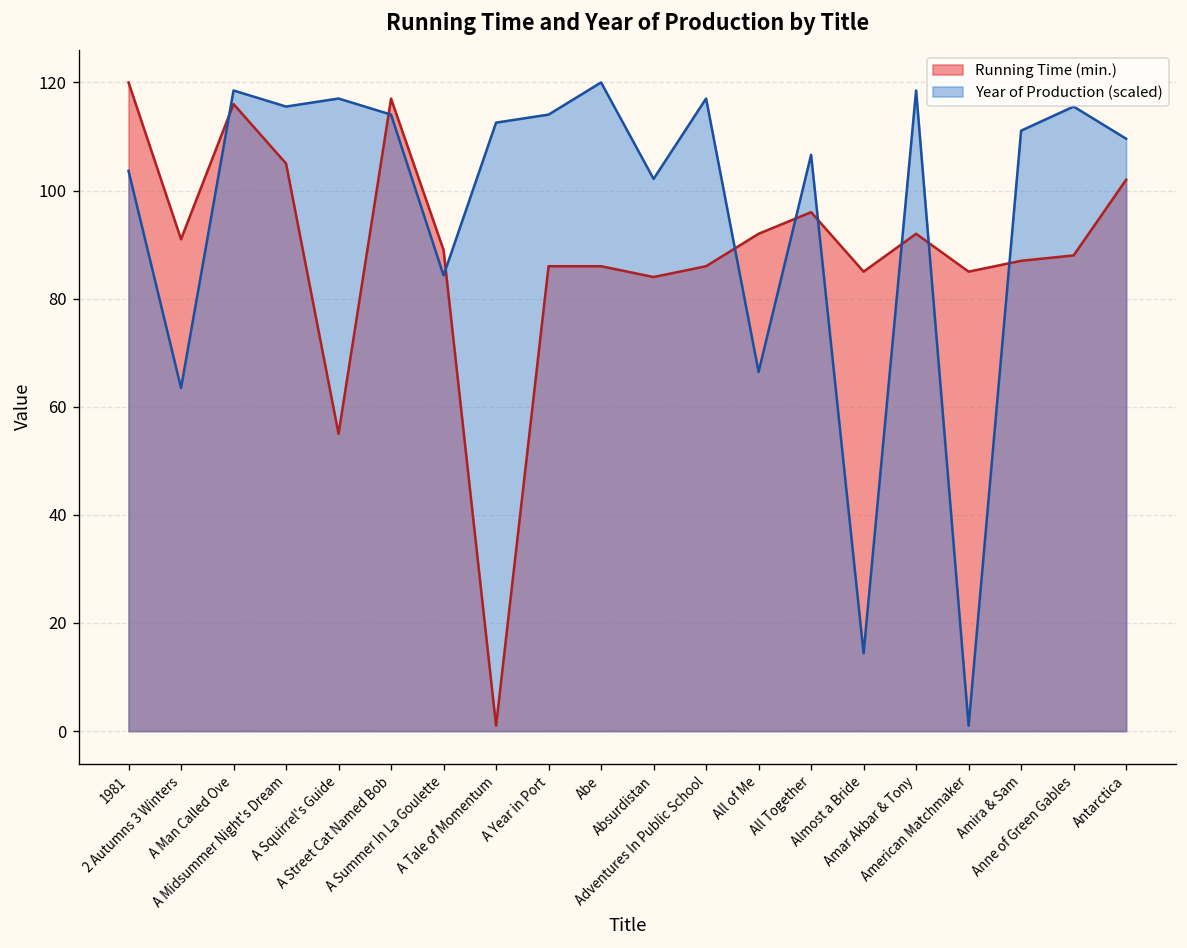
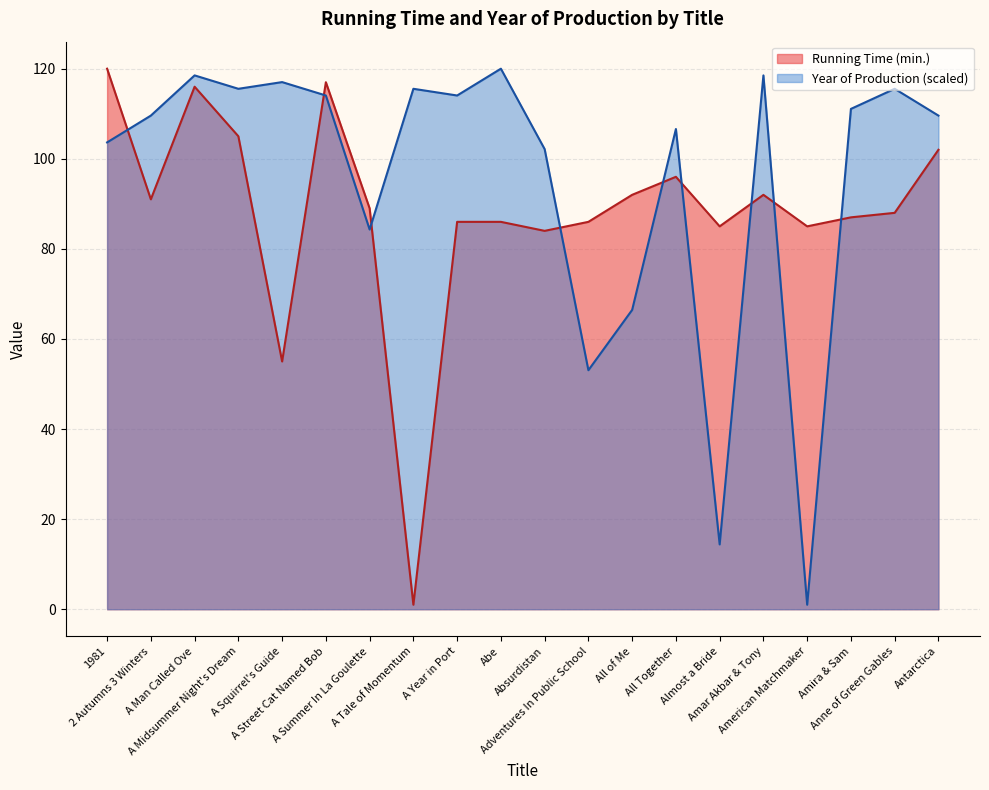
Year of Production (scaled), 2 Autumns 3 Winters: 63 -> 110
Year of Production (scaled), A Tale of Momentum: 113 -> 116
Year of Production (scaled), Adventures In Public School: 117 -> 53
